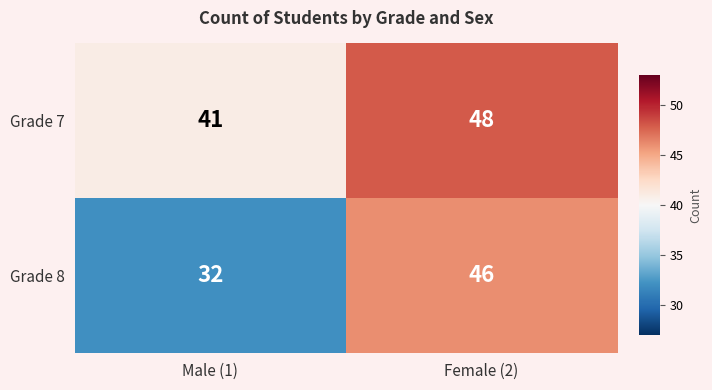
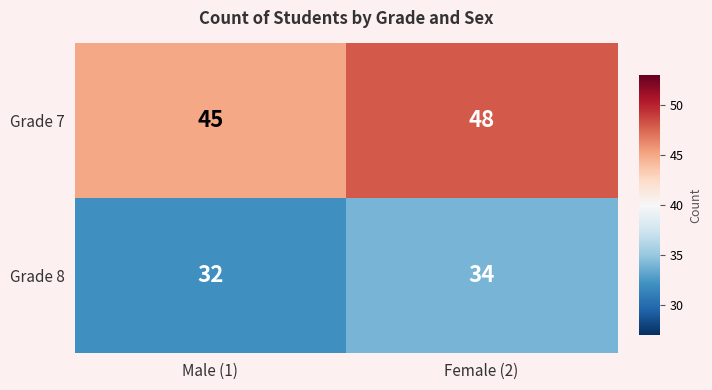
Grade 7, Male (1): 41 -> 45
Grade 8, Female (2): 46 -> 34
